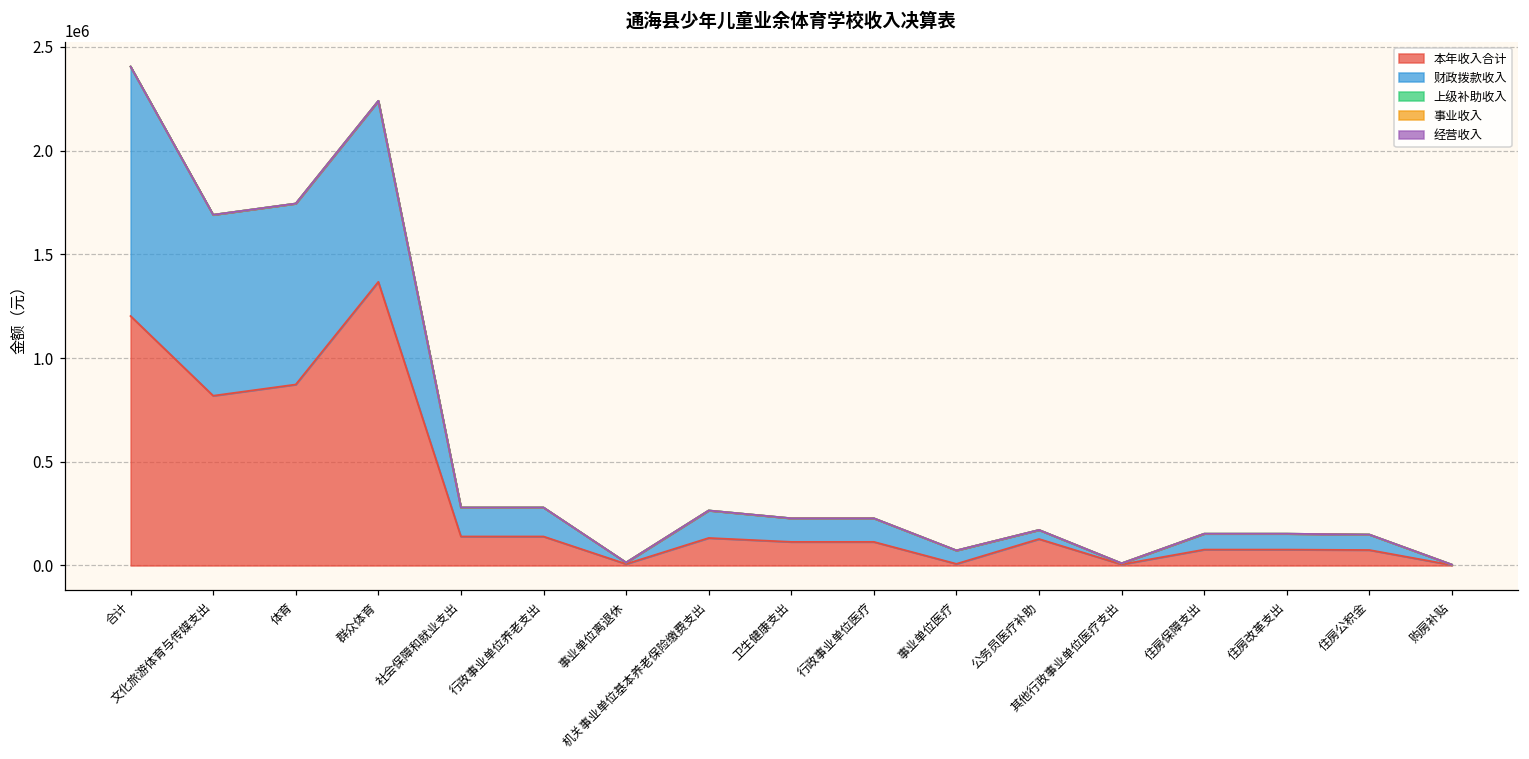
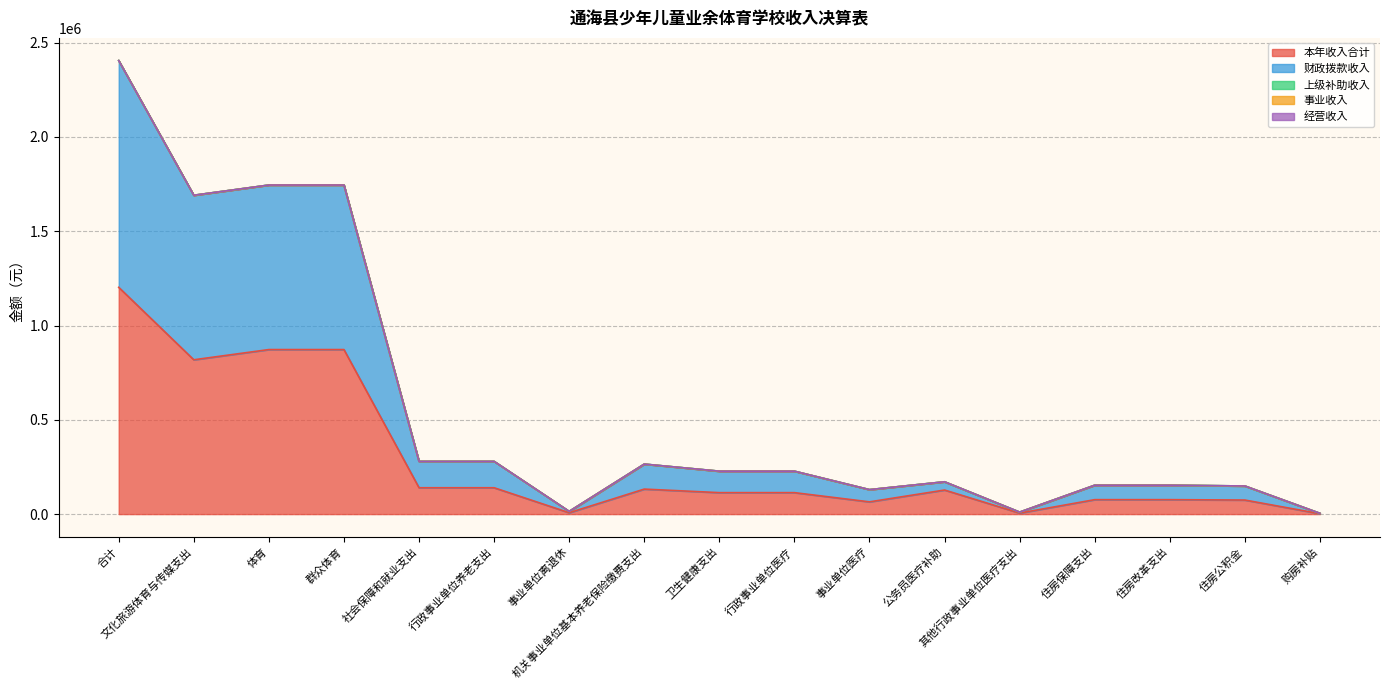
本年收入合计, 群众体育: 1370000 -> 870000
本年收入合计, 事业单位医疗: 10000 -> 60000
